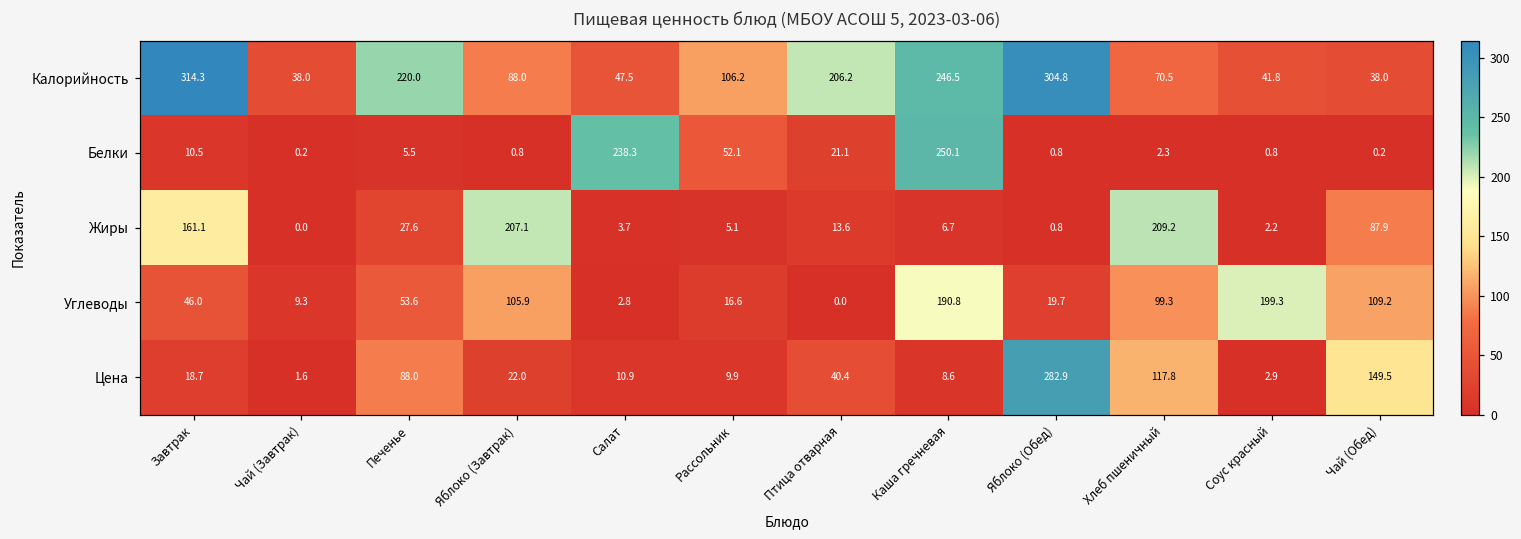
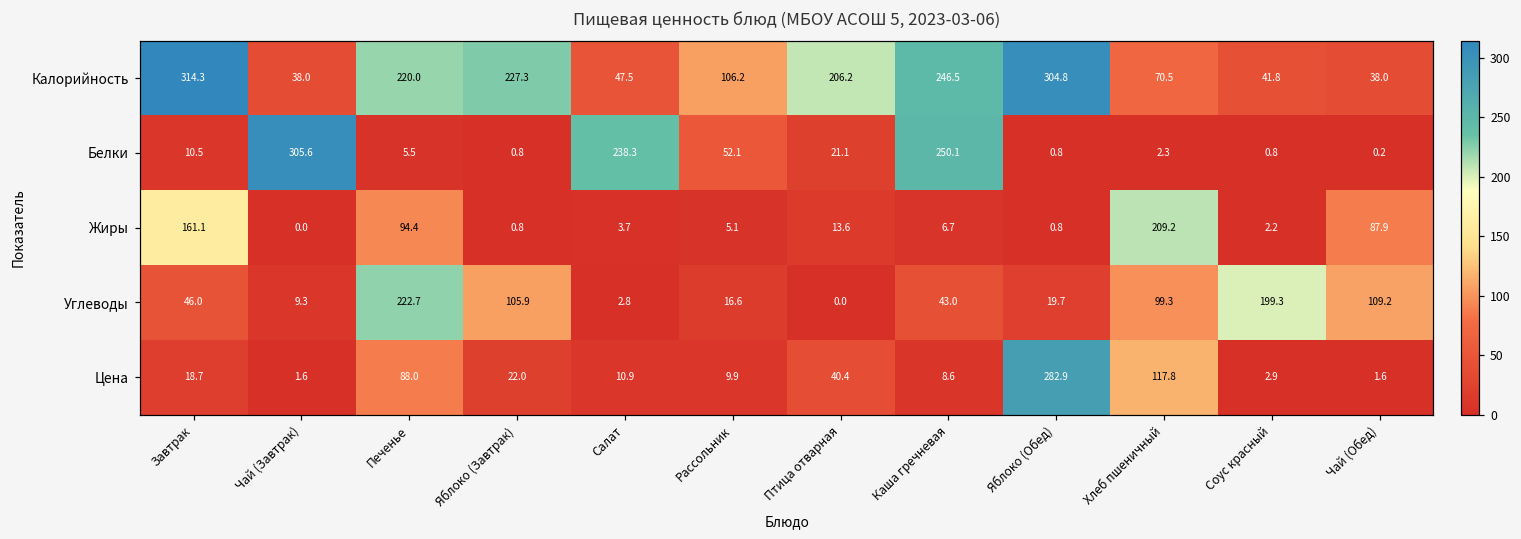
Калорийность, Яблоко (Завтрак): 88.0 -> 227.3
Белки, Чай (Завтрак): 0.2 -> 305.6
Жиры, Печенье: 27.6 -> 94.4
Жиры, Яблоко (Завтрак): 207.1 -> 0.8
Углеводы, Печенье: 53.6 -> 222.7
Углеводы, Каша гречневая: 190.8 -> 43.0
Цена, Чай (Обед): 149.5 -> 1.6
